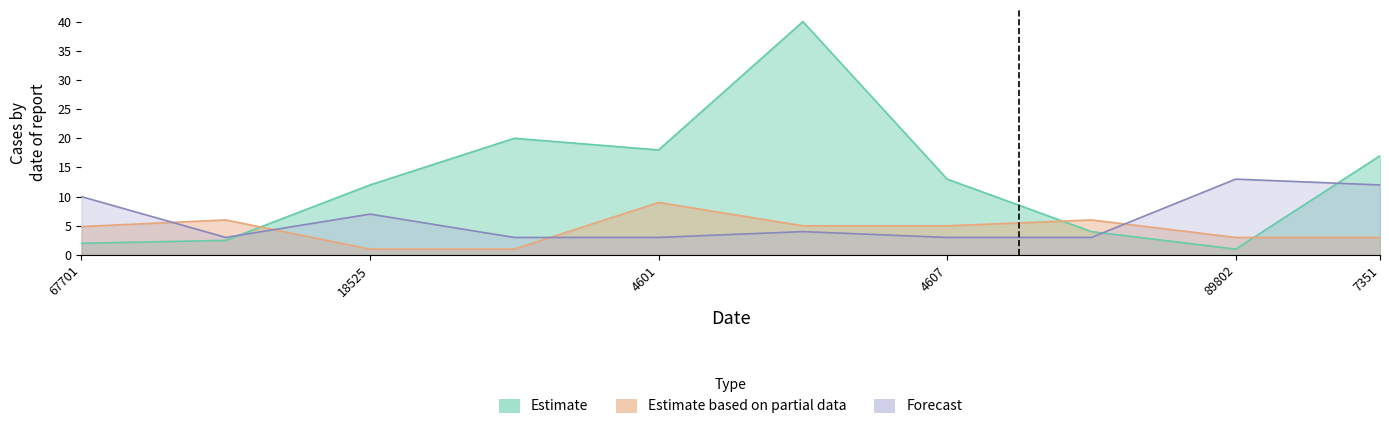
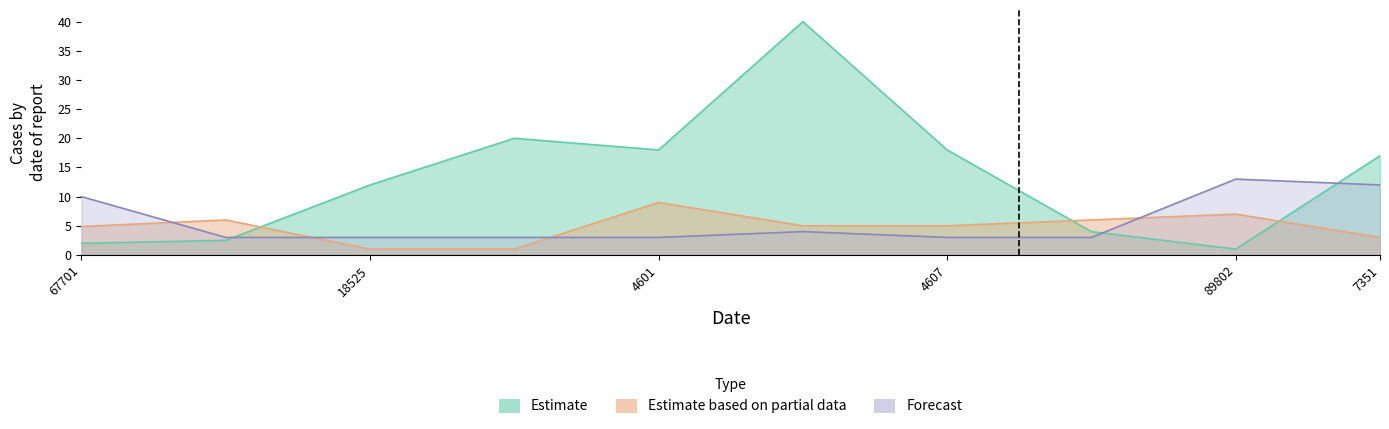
Forecast, 18525: 7 -> 3
Estimate, 4607: 13 -> 18
Estimate based on partial data, 89802: 3 -> 7
